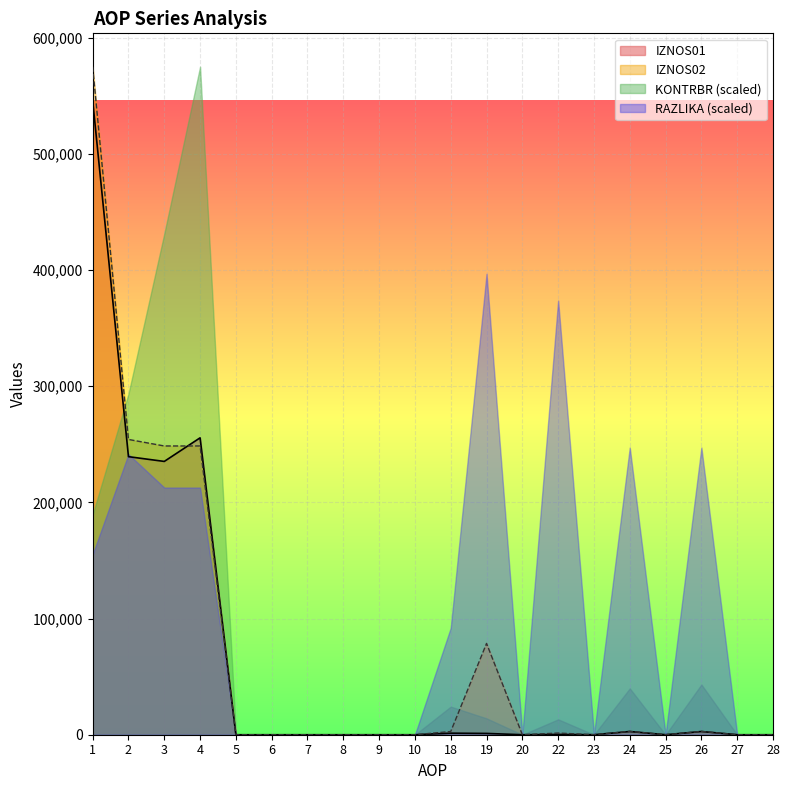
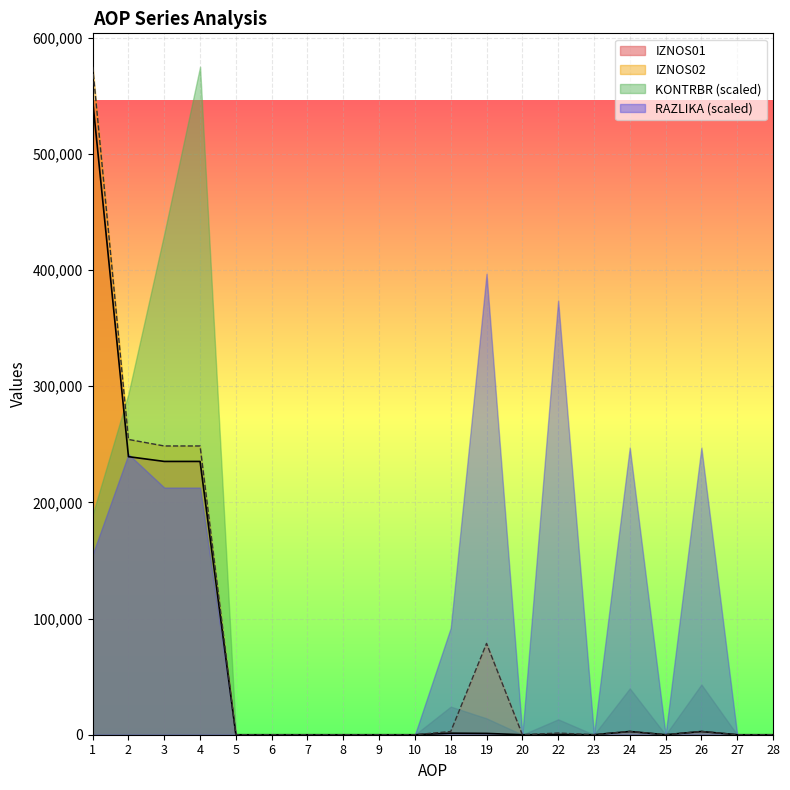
IZNOS01, 4: 256,000 -> 235,000
